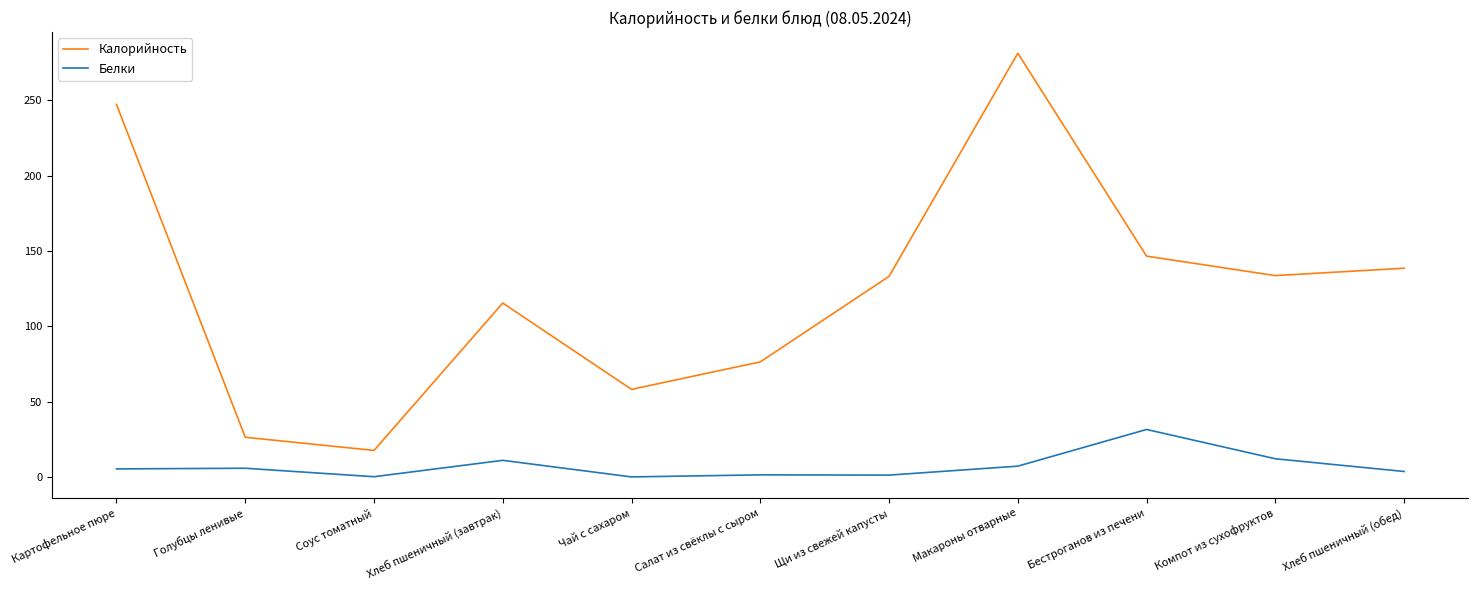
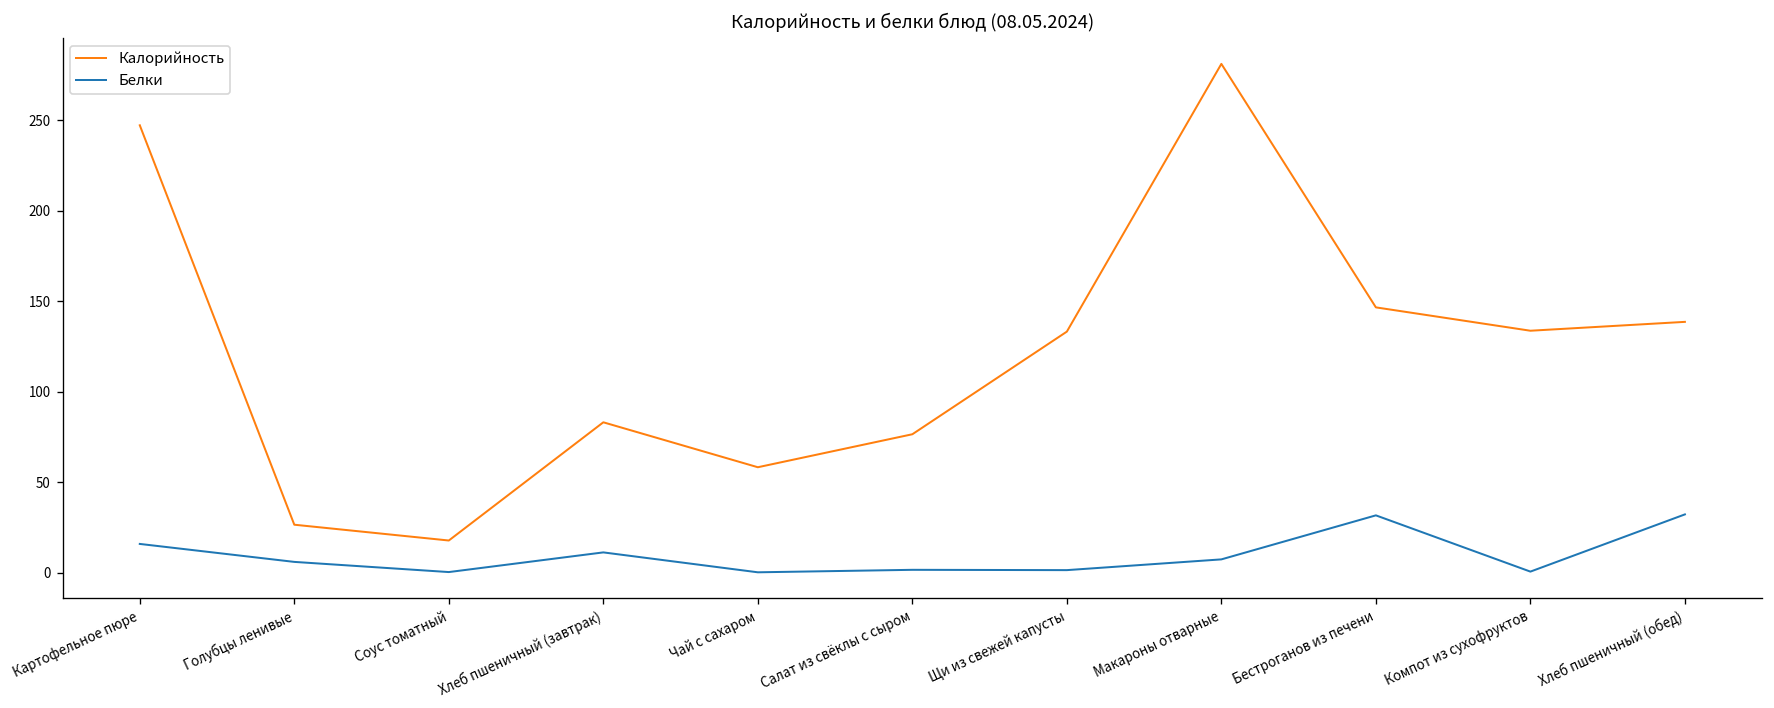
Белки, Картофельное пюре: 6 -> 16
Калорийность, Хлеб пшеничный (завтрак): 116 -> 83
Белки, Компот из сухофруктов: 12 -> 1
Белки, Хлеб пшеничный (обед): 4 -> 32
